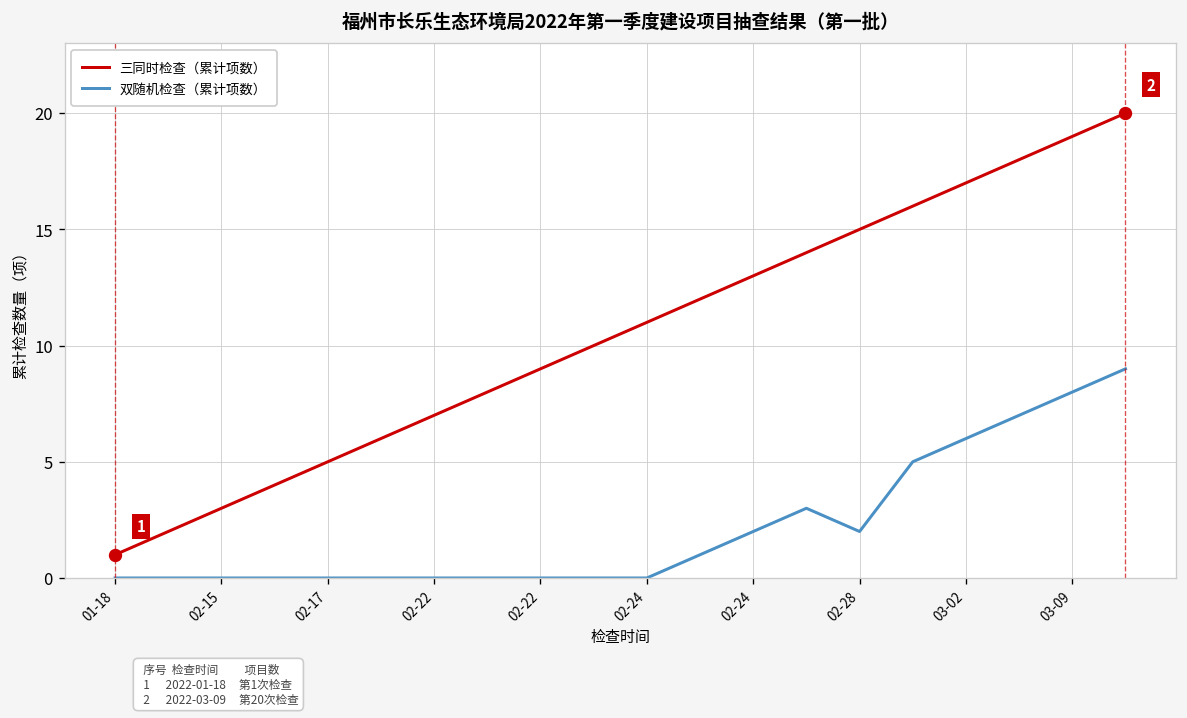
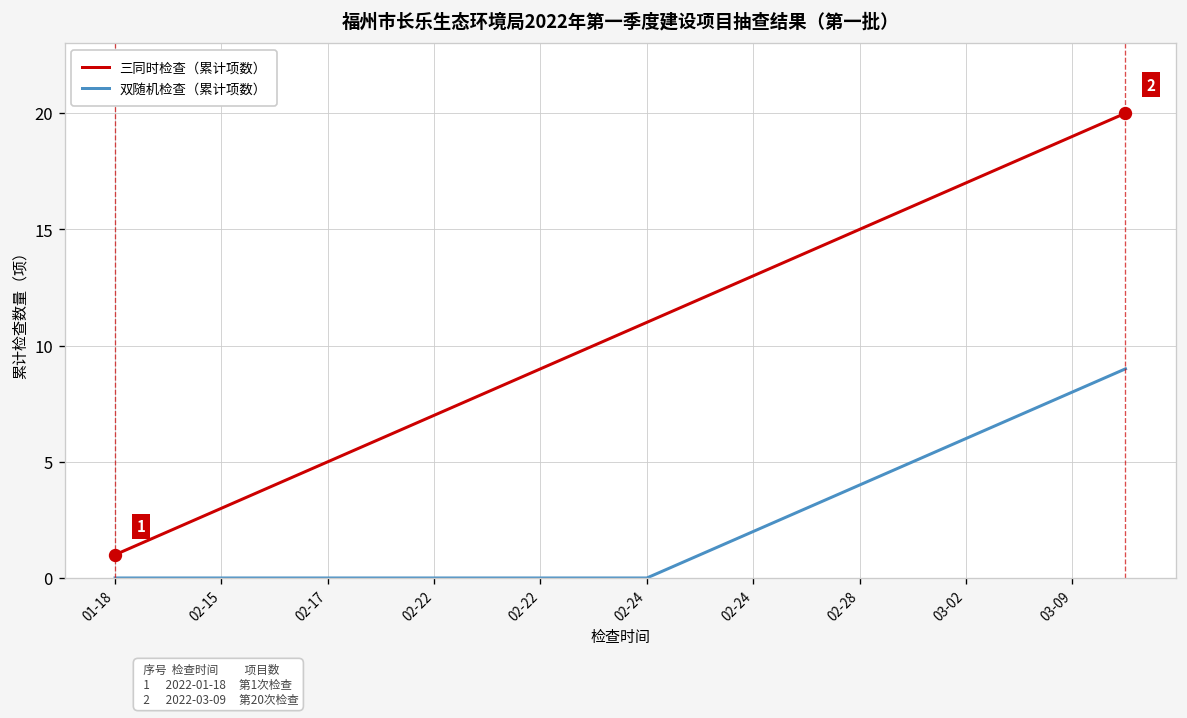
双随机检查（累计项数）, 02-28: 2 -> 4
